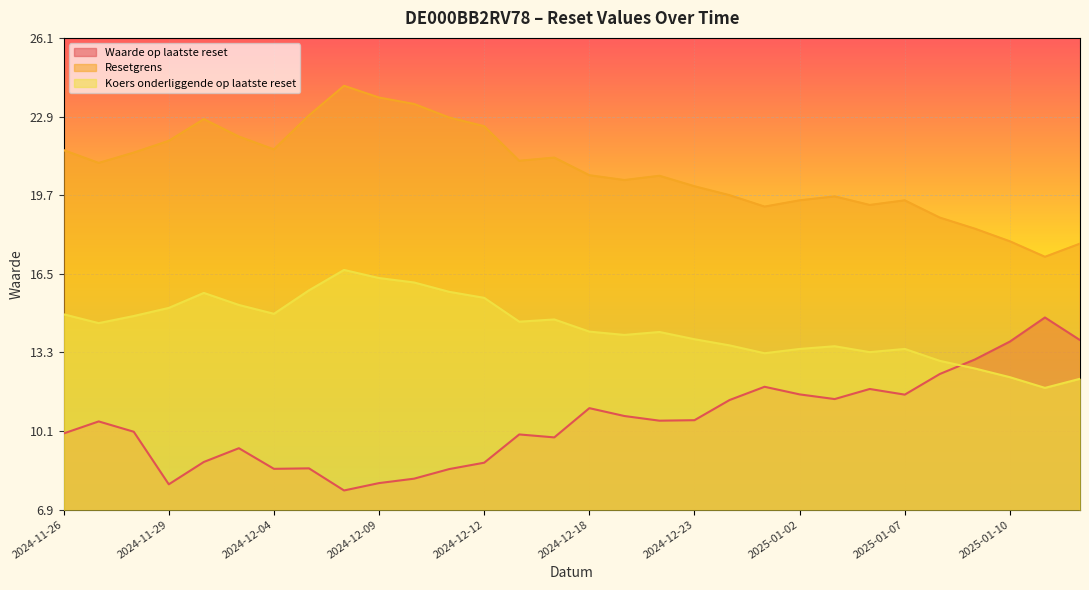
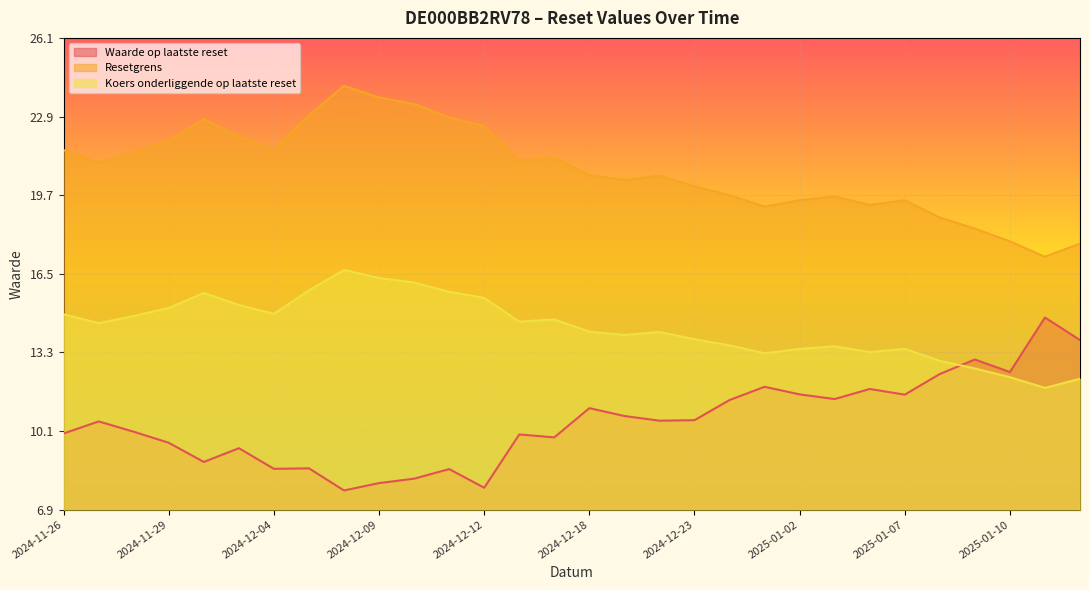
Waarde op laatste reset, 2024-11-29: 7.9 -> 9.6
Waarde op laatste reset, 2024-12-12: 8.8 -> 7.8
Waarde op laatste reset, 2025-01-10: 13.7 -> 12.5
